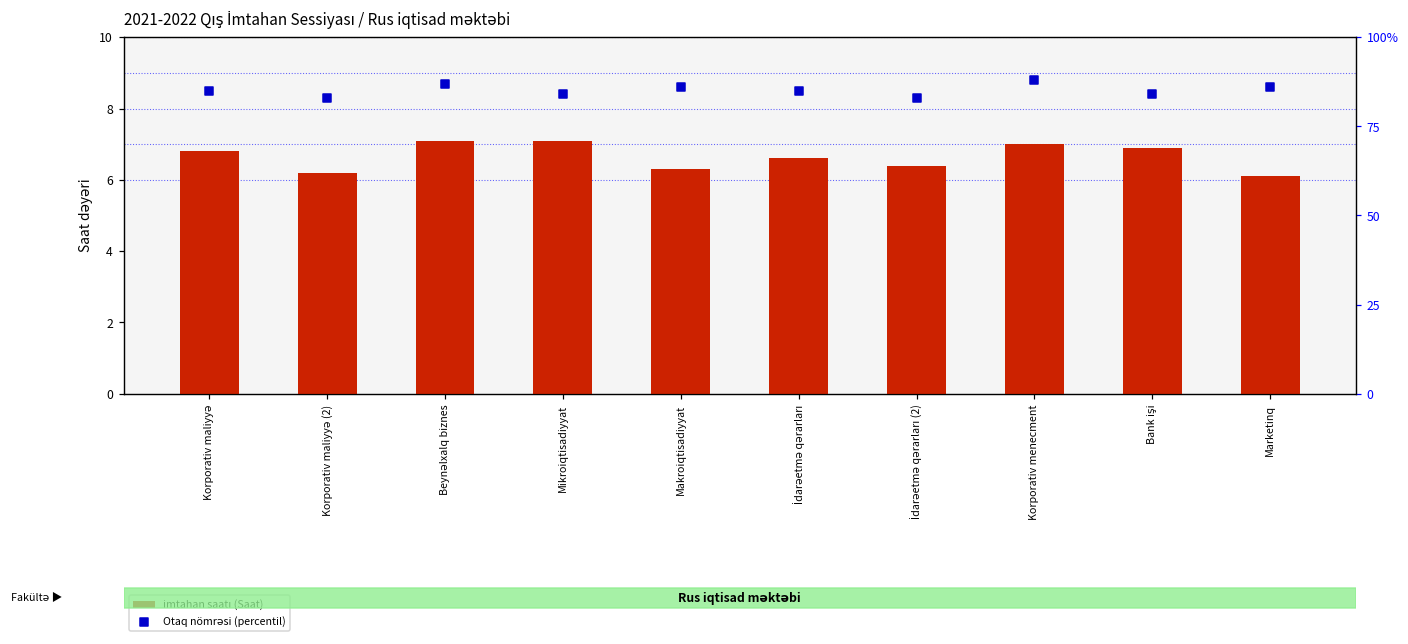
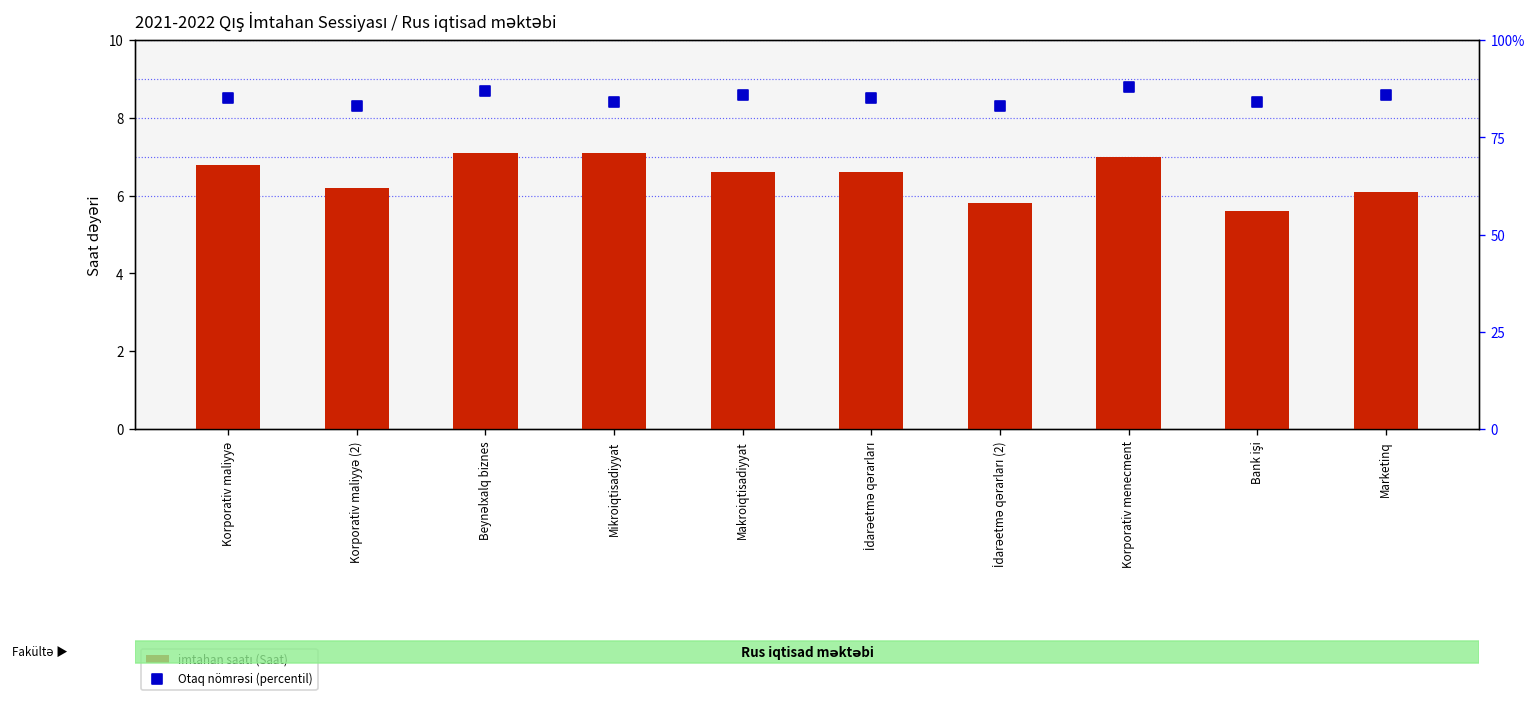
imtahan saatı (Saat), Makroiqtisadiyyat: 6.3 -> 6.6
imtahan saatı (Saat), İdarəetmə qərarları (2): 6.4 -> 5.8
imtahan saatı (Saat), Bank işi: 6.9 -> 5.6
